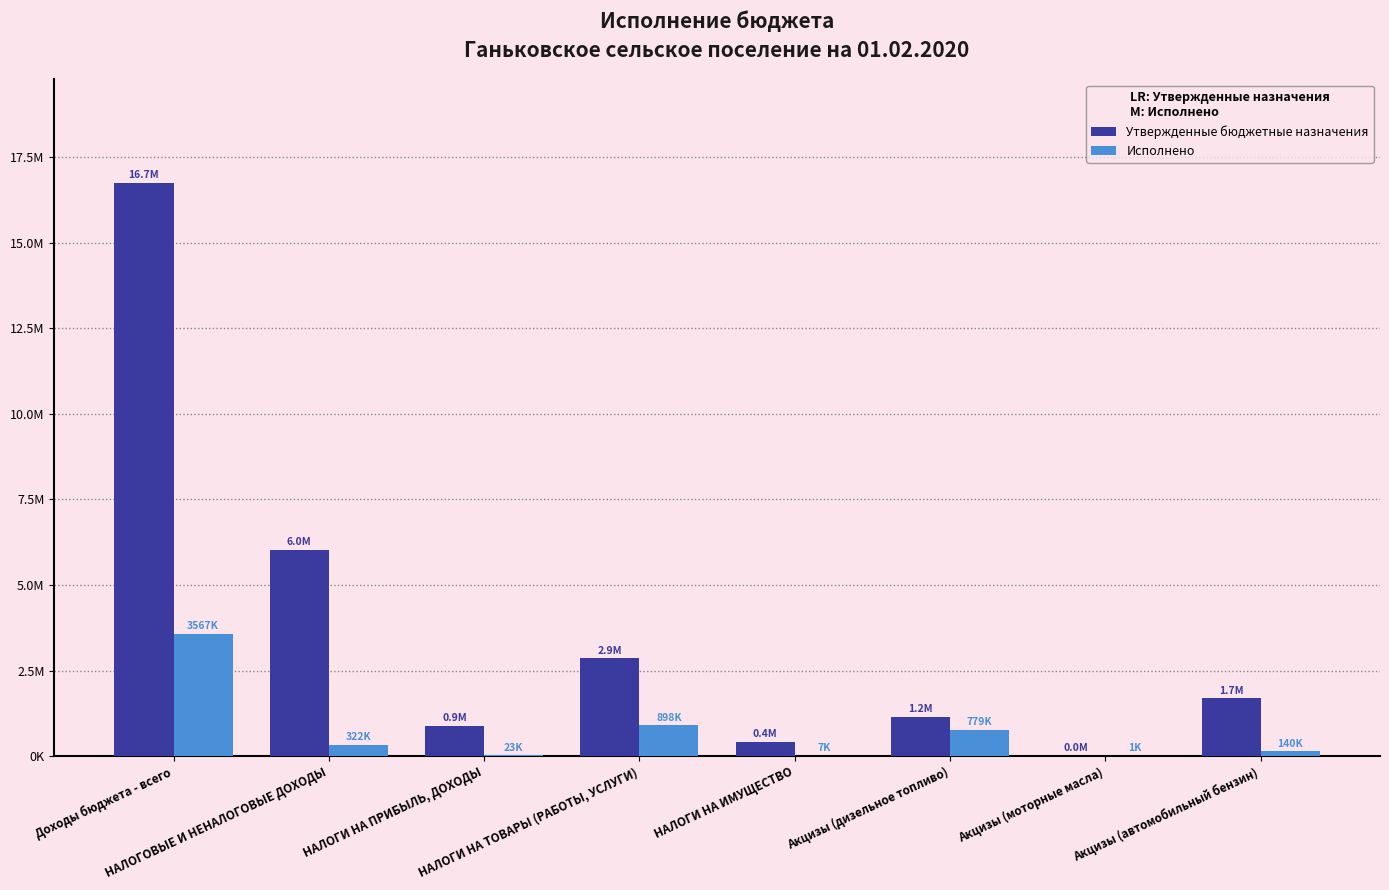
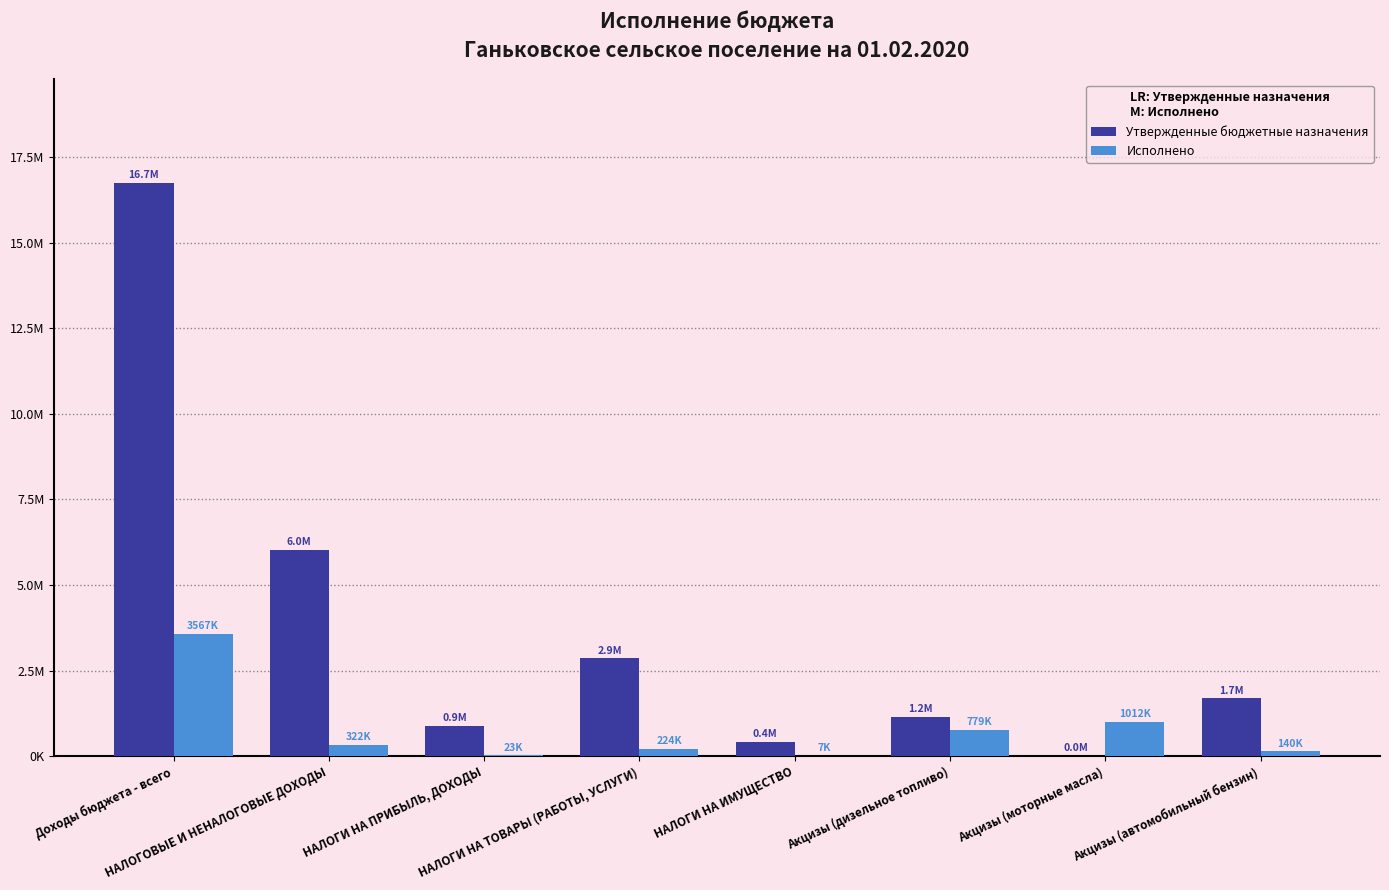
Исполнено, НАЛОГИ НА ТОВАРЫ (РАБОТЫ, УСЛУГИ): 898K -> 224K
Исполнено, Акцизы (моторные масла): 1K -> 1012K
